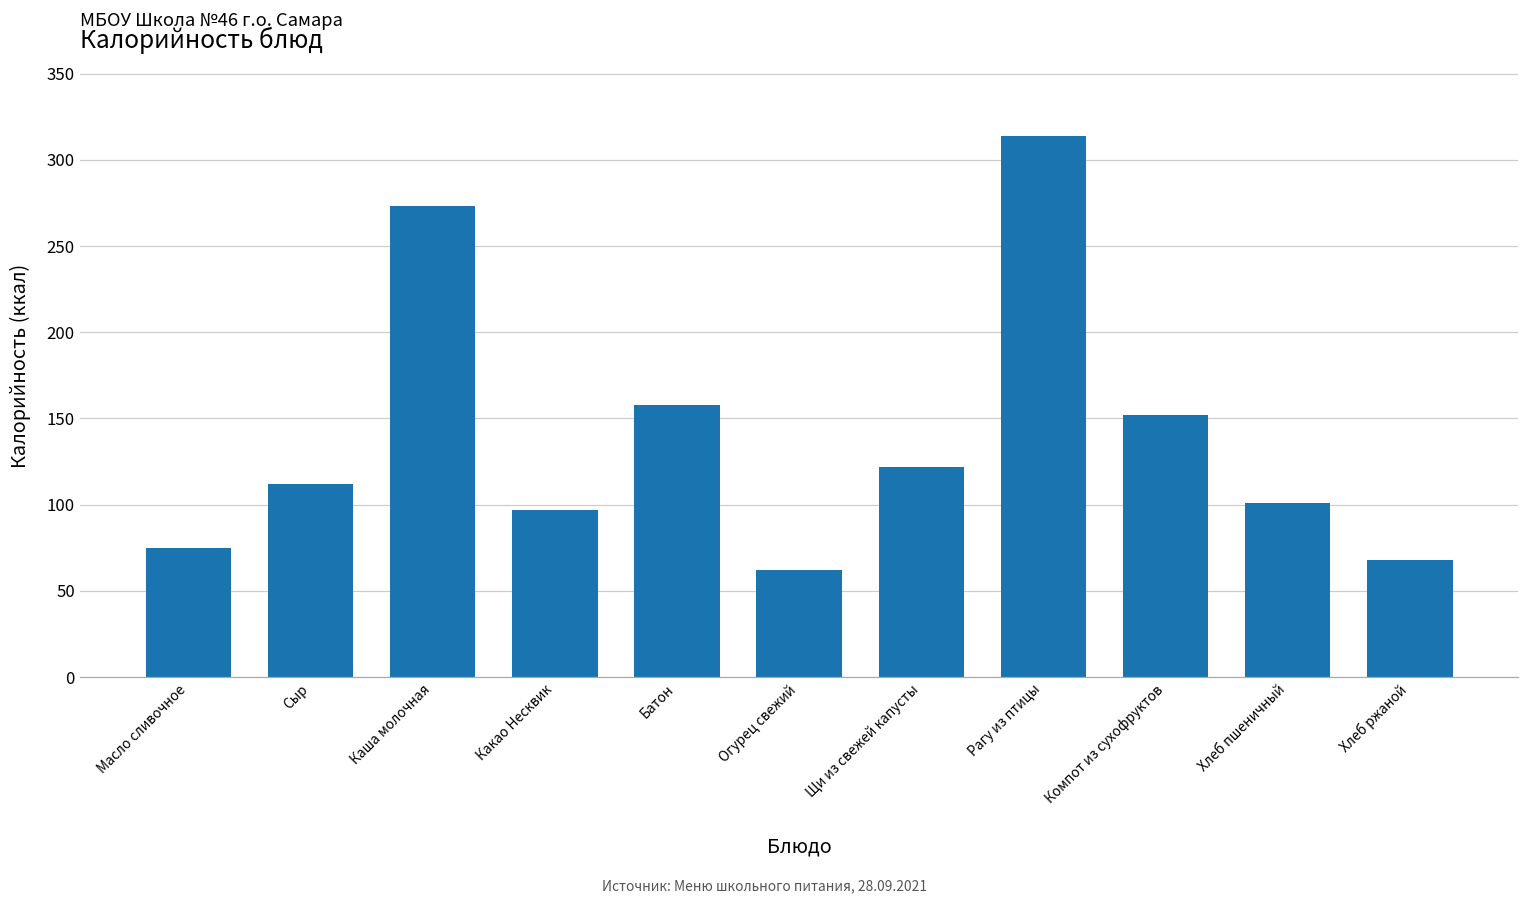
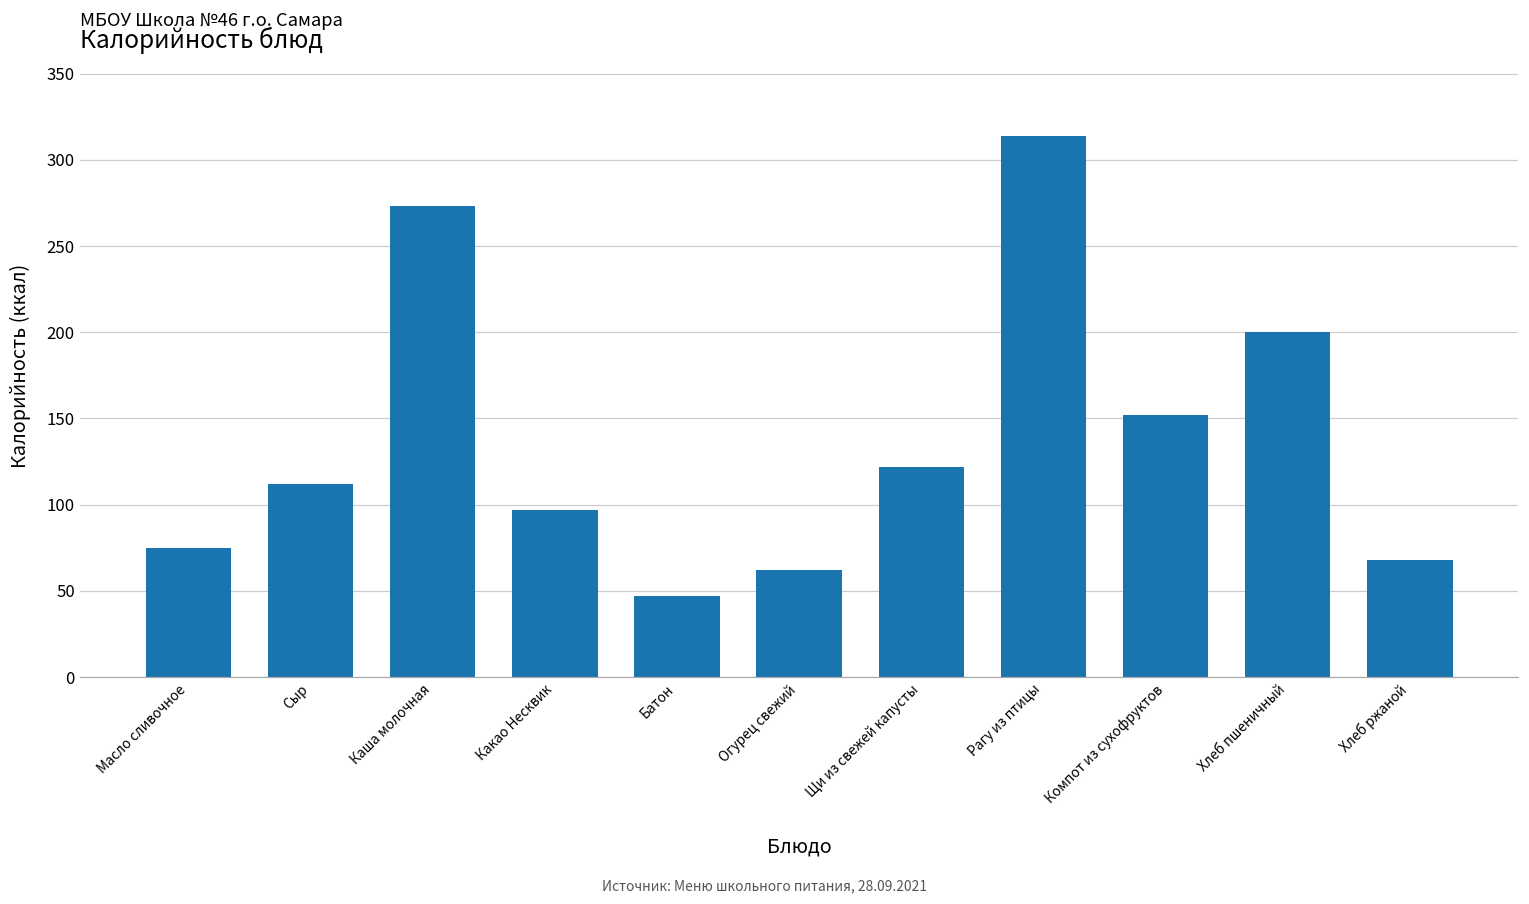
Батон: 158 -> 47
Хлеб пшеничный: 101 -> 200
